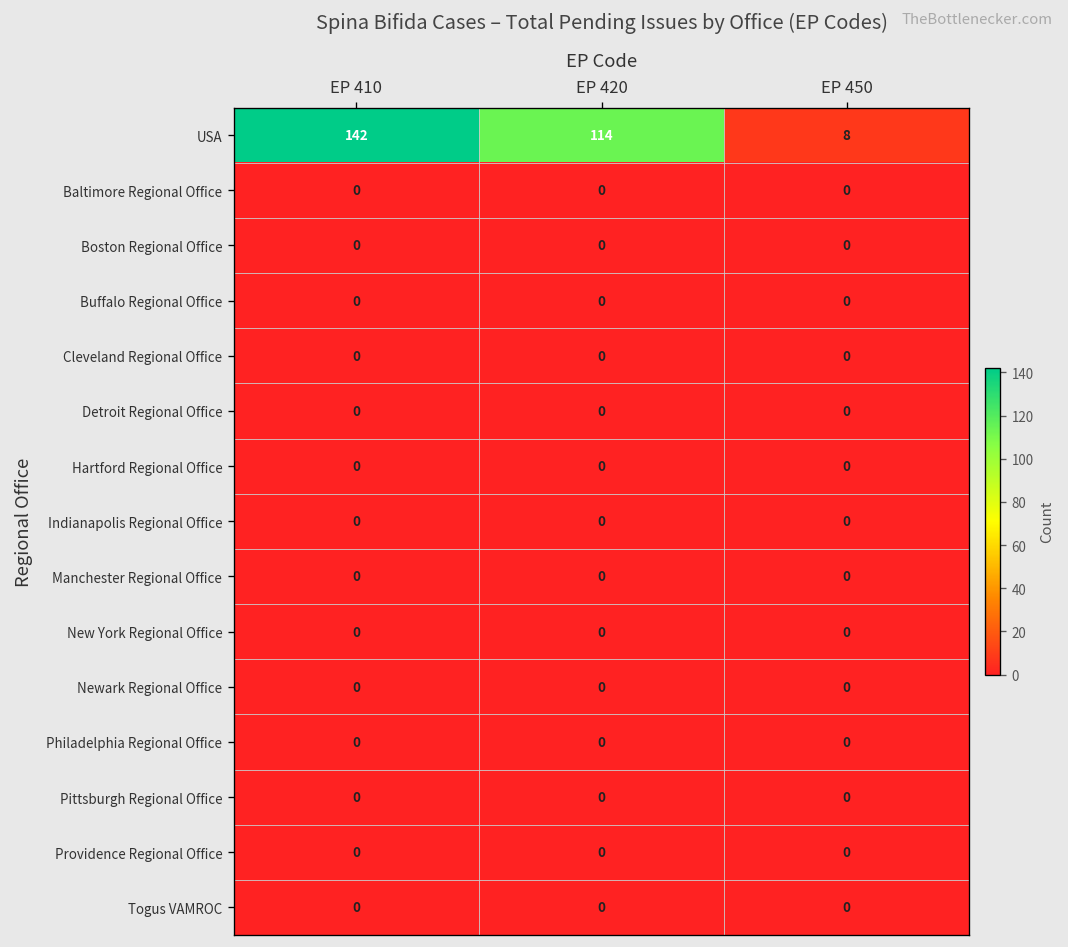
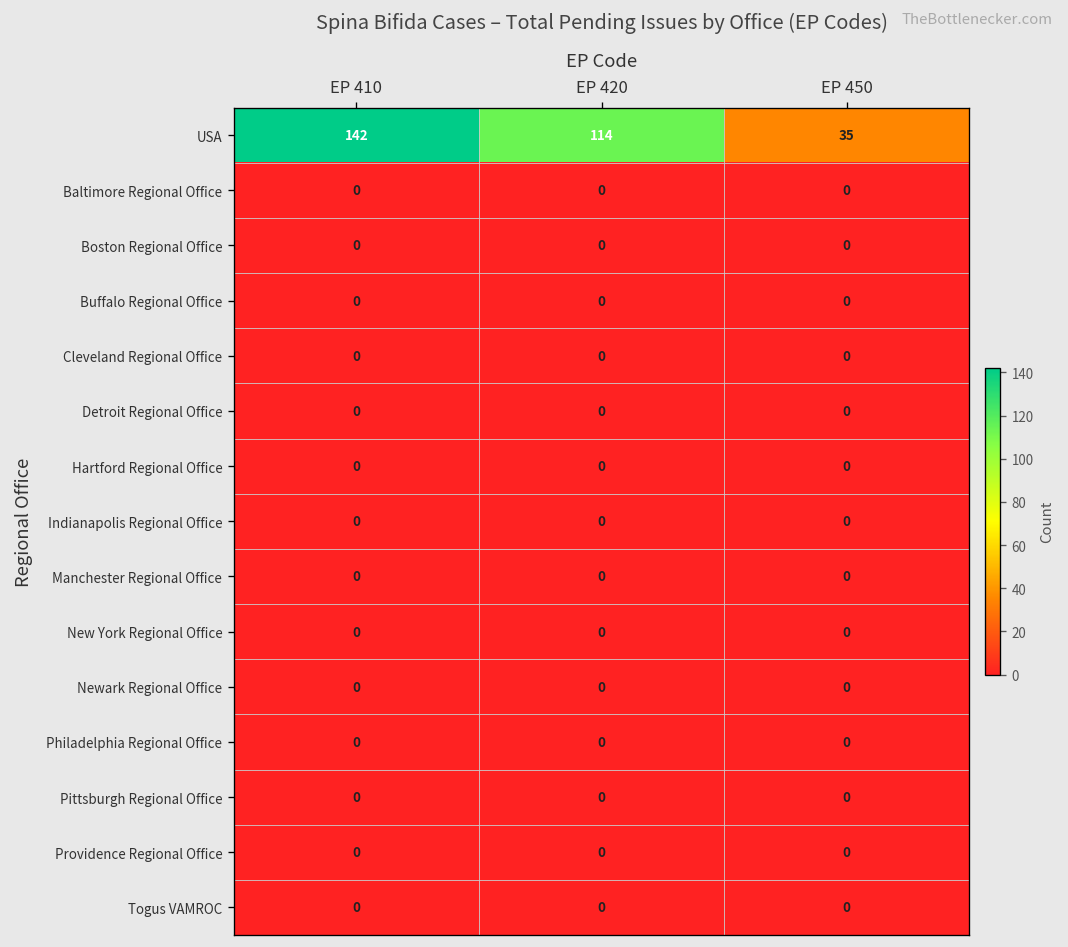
USA, EP 450: 8 -> 35
